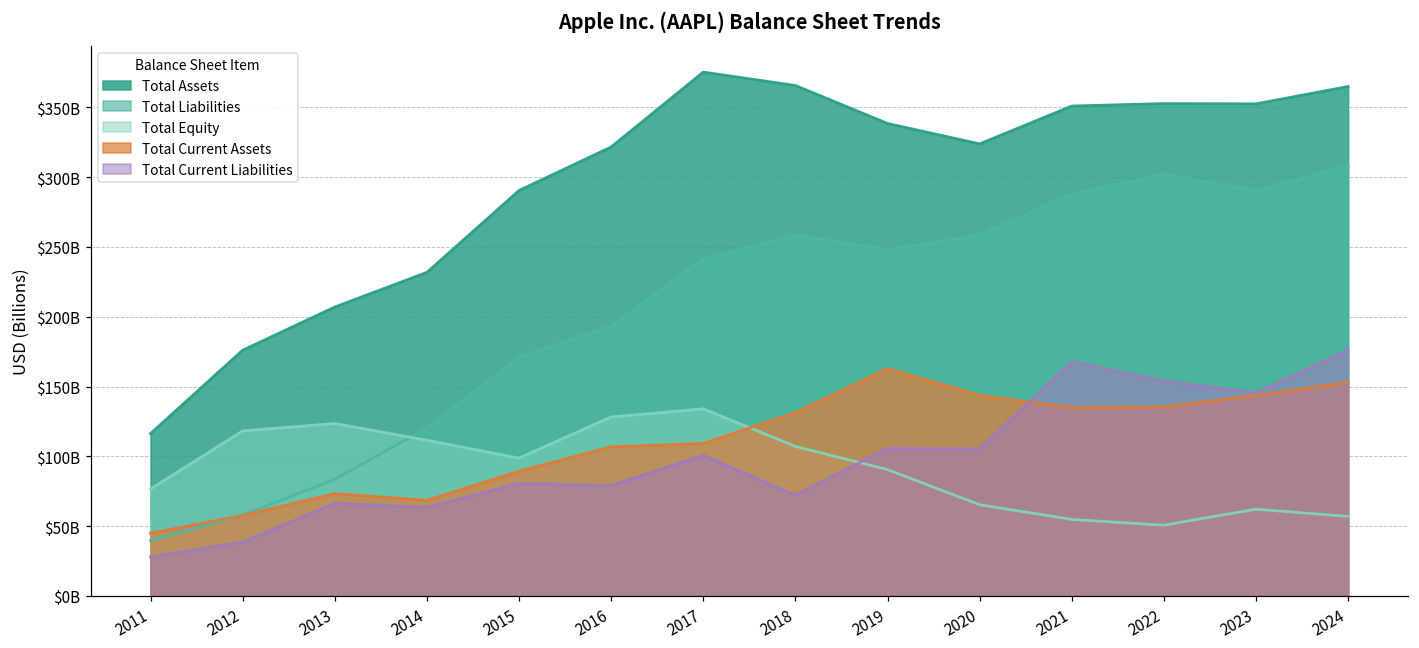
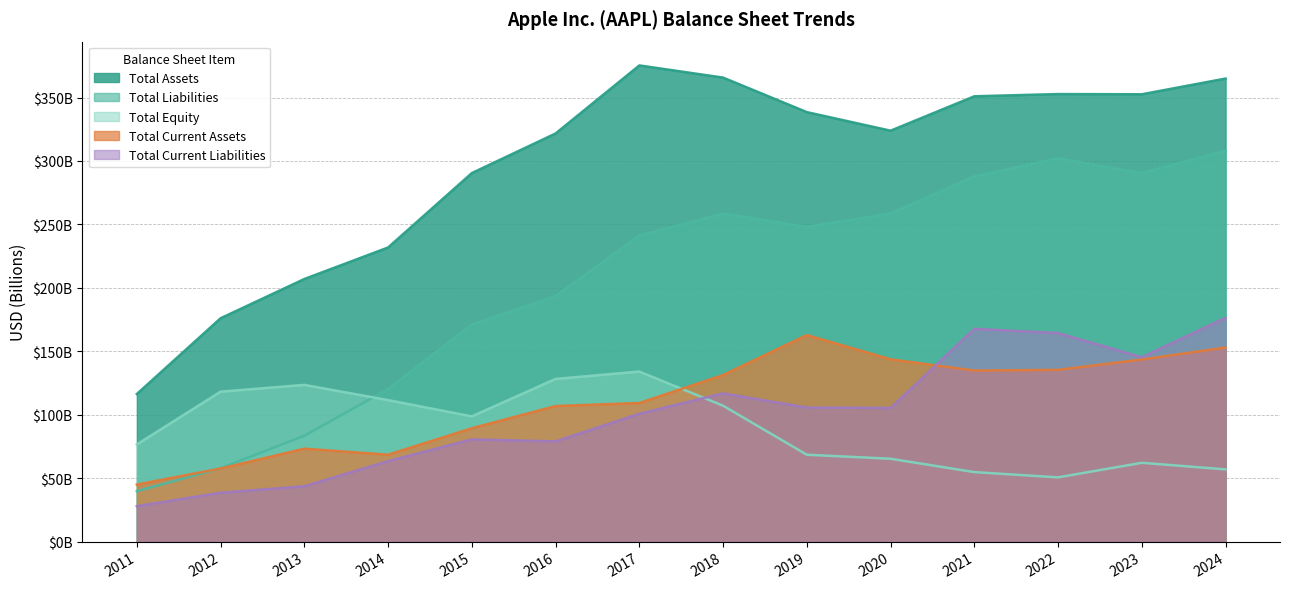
Total Current Liabilities, 2013: $66000000000 -> $44000000000
Total Current Liabilities, 2018: $72000000000 -> $117000000000
Total Equity, 2019: $90000000000 -> $69000000000
Total Current Liabilities, 2022: $154000000000 -> $164000000000
